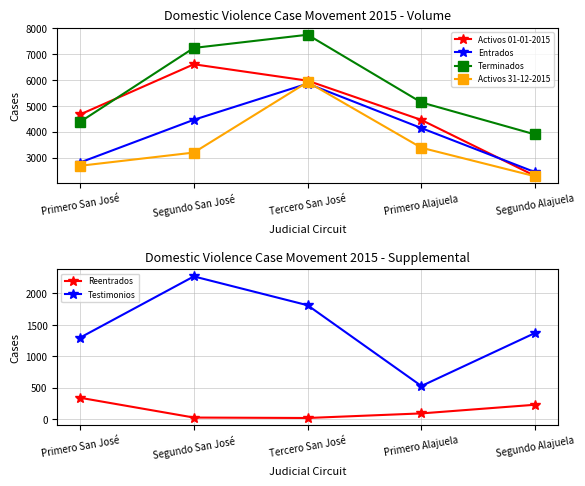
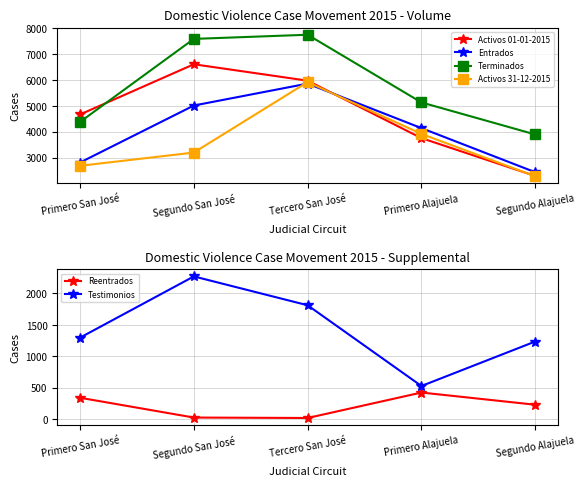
Domestic Violence Case Movement 2015 - Volume, Entrados, Segundo San José: 4500 -> 5000
Domestic Violence Case Movement 2015 - Volume, Terminados, Segundo San José: 7200 -> 7600
Domestic Violence Case Movement 2015 - Volume, Activos 01-01-2015, Primero Alajuela: 4500 -> 3800
Domestic Violence Case Movement 2015 - Volume, Activos 31-12-2015, Primero Alajuela: 3400 -> 3900
Domestic Violence Case Movement 2015 - Supplemental, Reentrados, Primero Alajuela: 100 -> 400
Domestic Violence Case Movement 2015 - Supplemental, Testimonios, Segundo Alajuela: 1400 -> 1200
